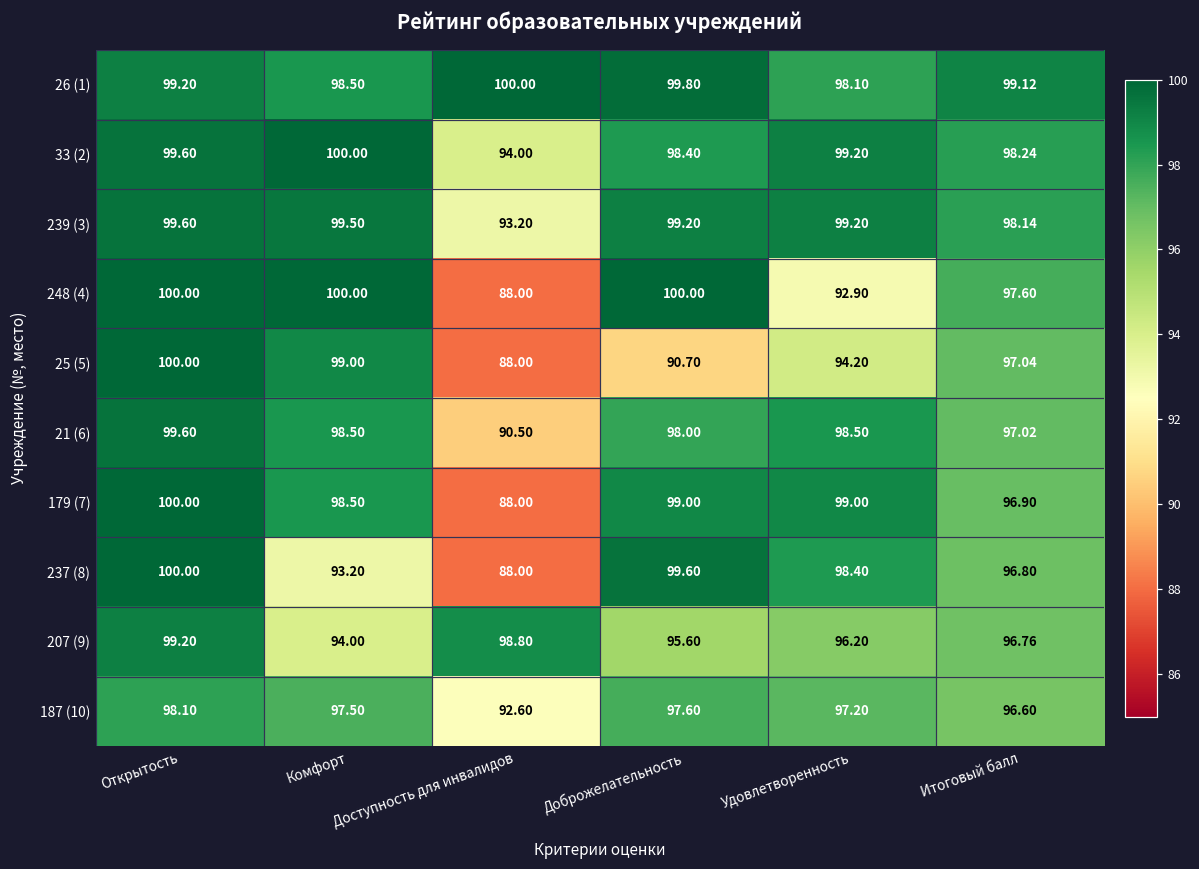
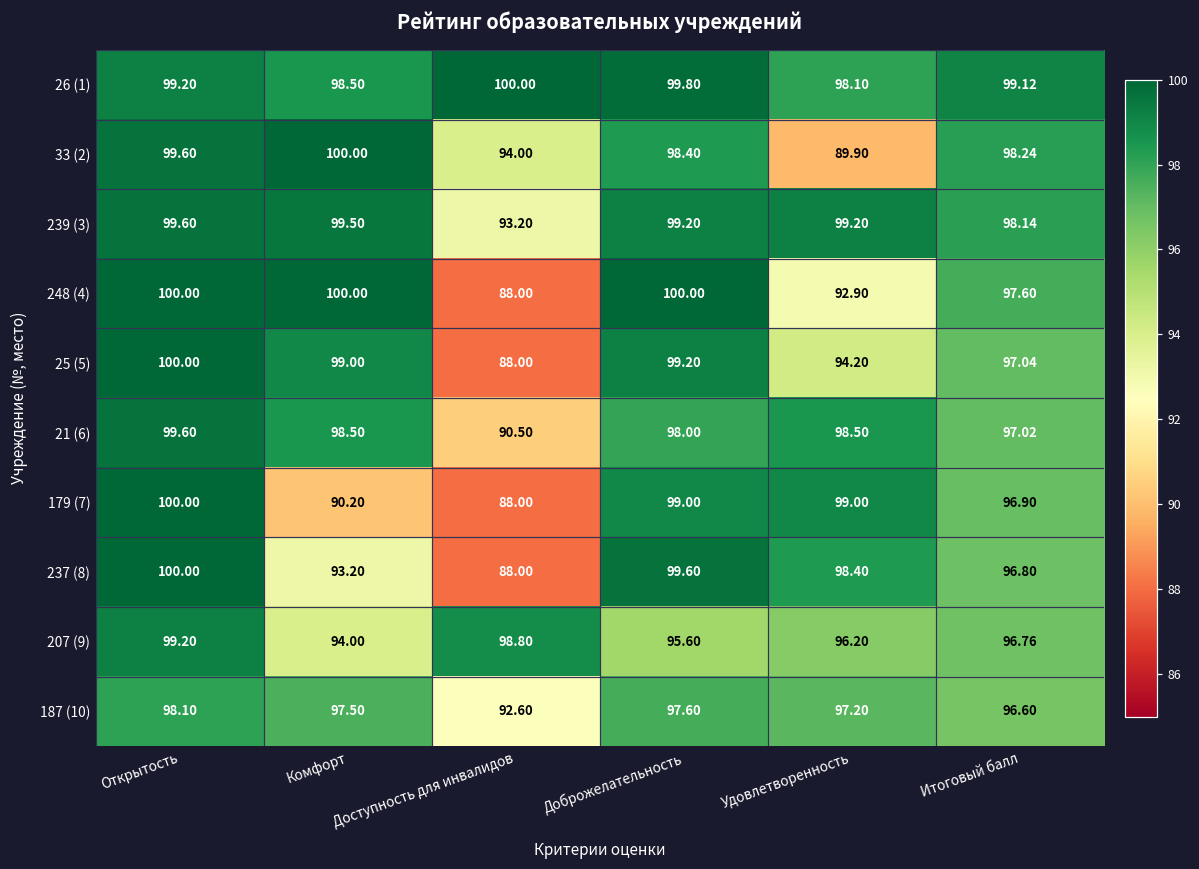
33 (2), Удовлетворенность: 99.20 -> 89.90
25 (5), Доброжелательность: 90.70 -> 99.20
179 (7), Комфорт: 98.50 -> 90.20
